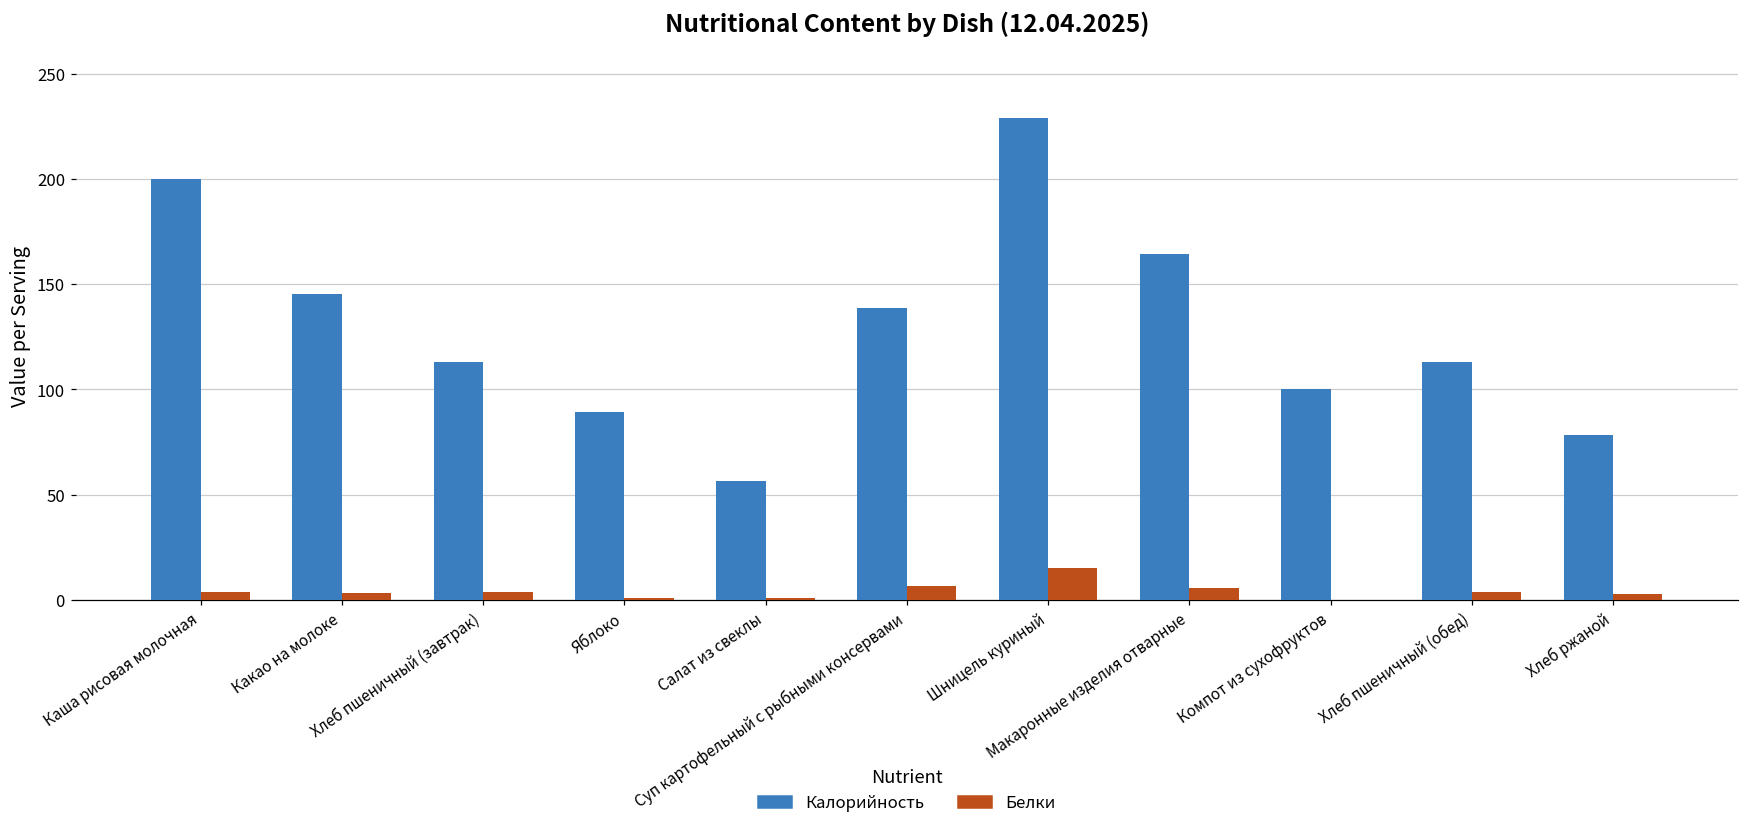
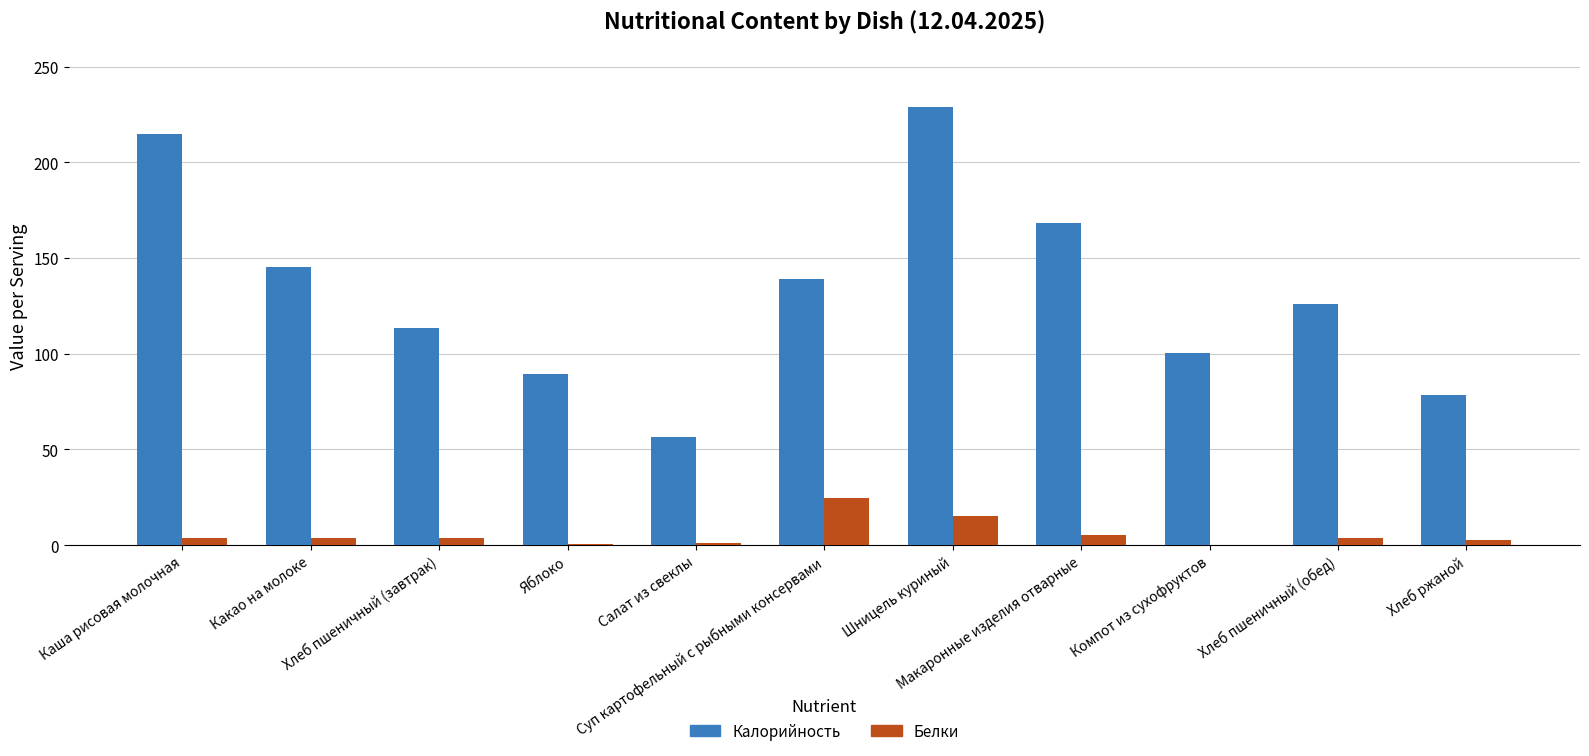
Калорийность, Каша рисовая молочная: 200 -> 215
Белки, Суп картофельный с рыбными консервами: 7 -> 25
Калорийность, Макаронные изделия отварные: 164 -> 168
Калорийность, Хлеб пшеничный (обед): 113 -> 126
